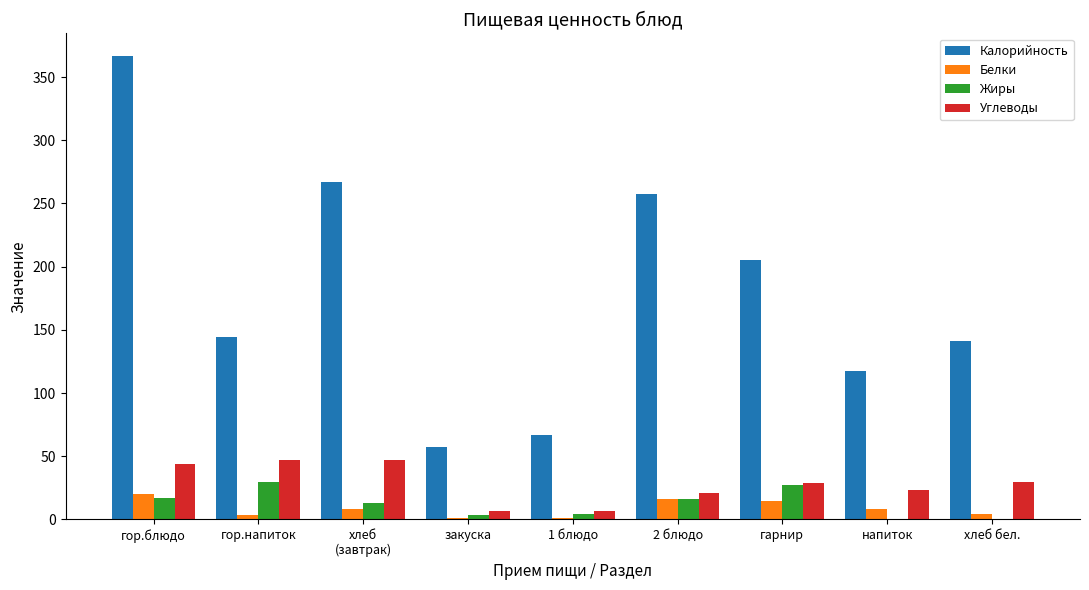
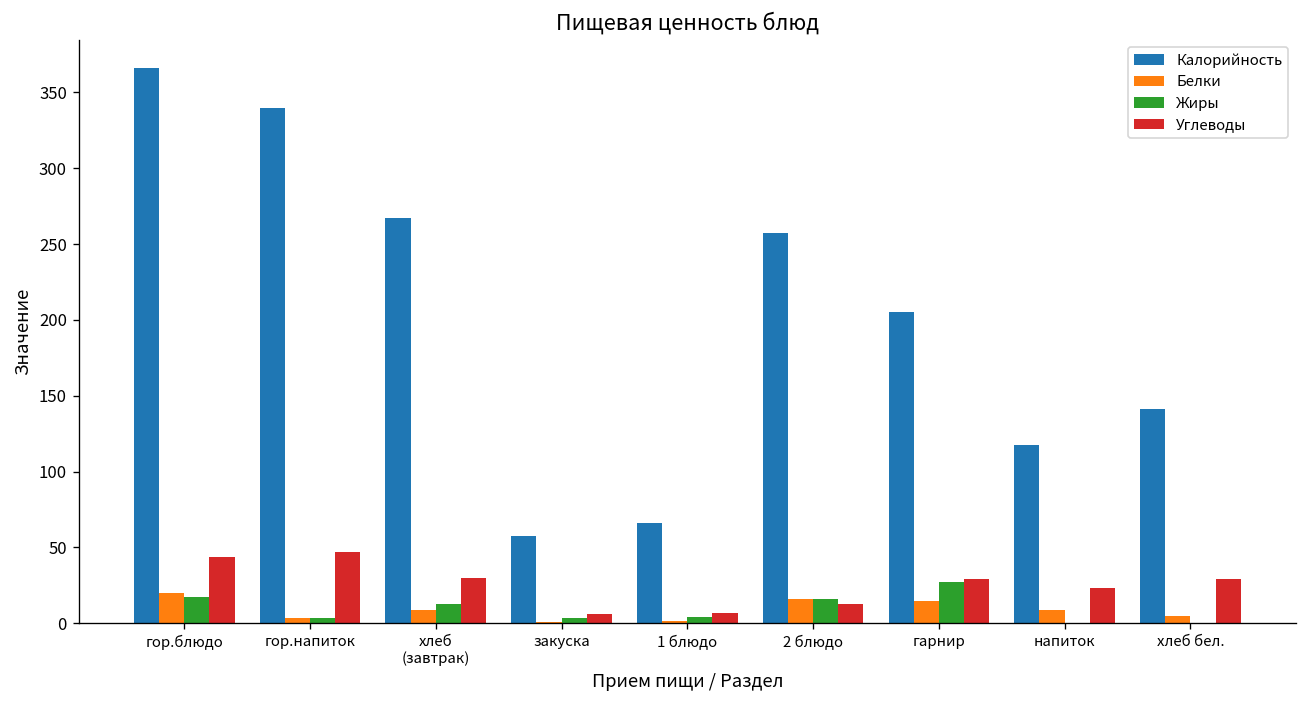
Калорийность, гор.напиток: 144 -> 340
Жиры, гор.напиток: 29 -> 3
Углеводы, хлеб (завтрак): 47 -> 30
Углеводы, 2 блюдо: 21 -> 13
